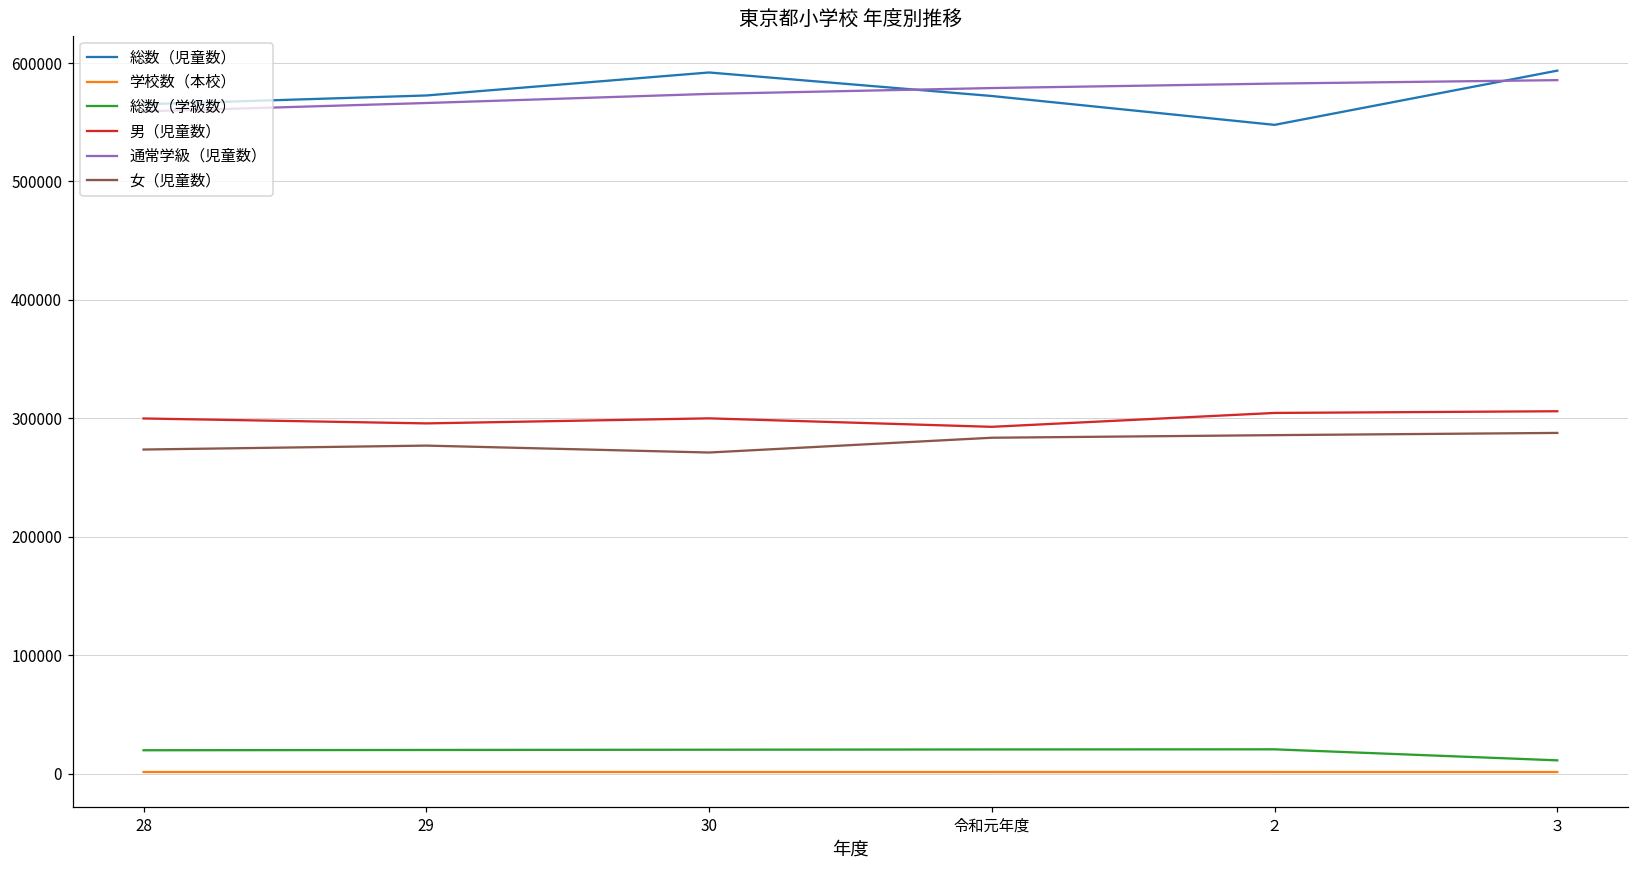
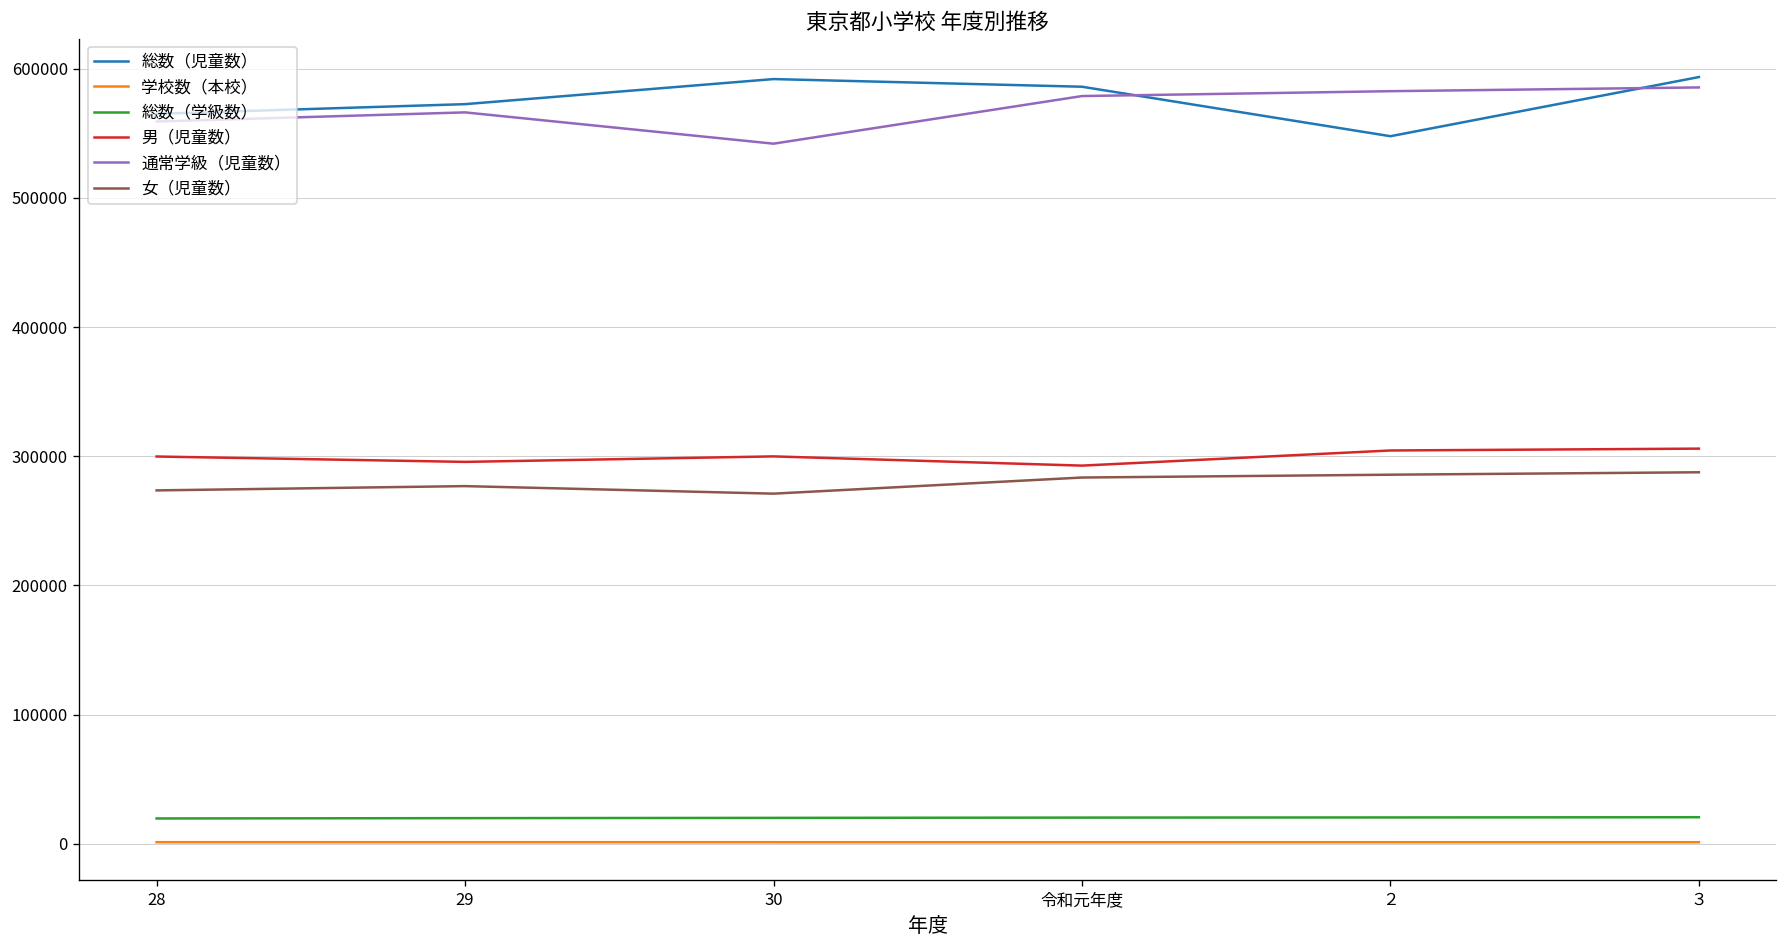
通常学級（児童数）, 30: 574000 -> 542000
総数（児童数）, 令和元年度: 572000 -> 586000
総数（学級数）, ３: 11000 -> 21000
